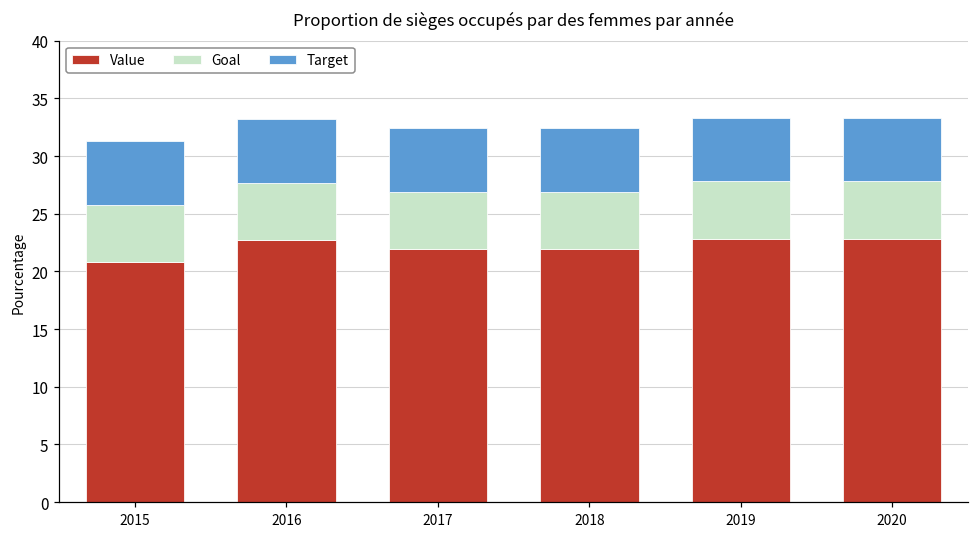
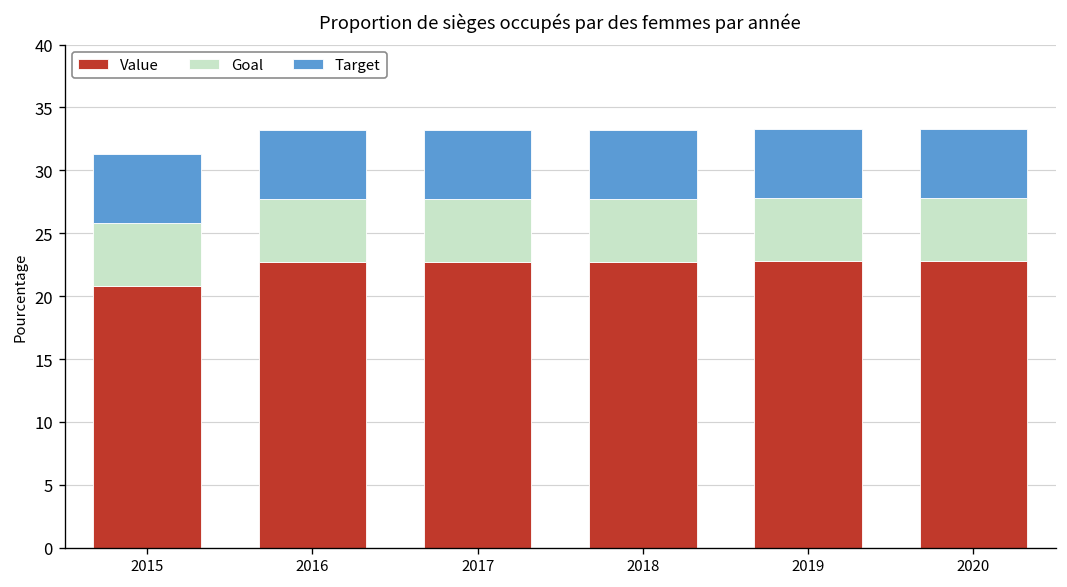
Value, 2017: 21.9 -> 22.7
Value, 2018: 21.9 -> 22.7
